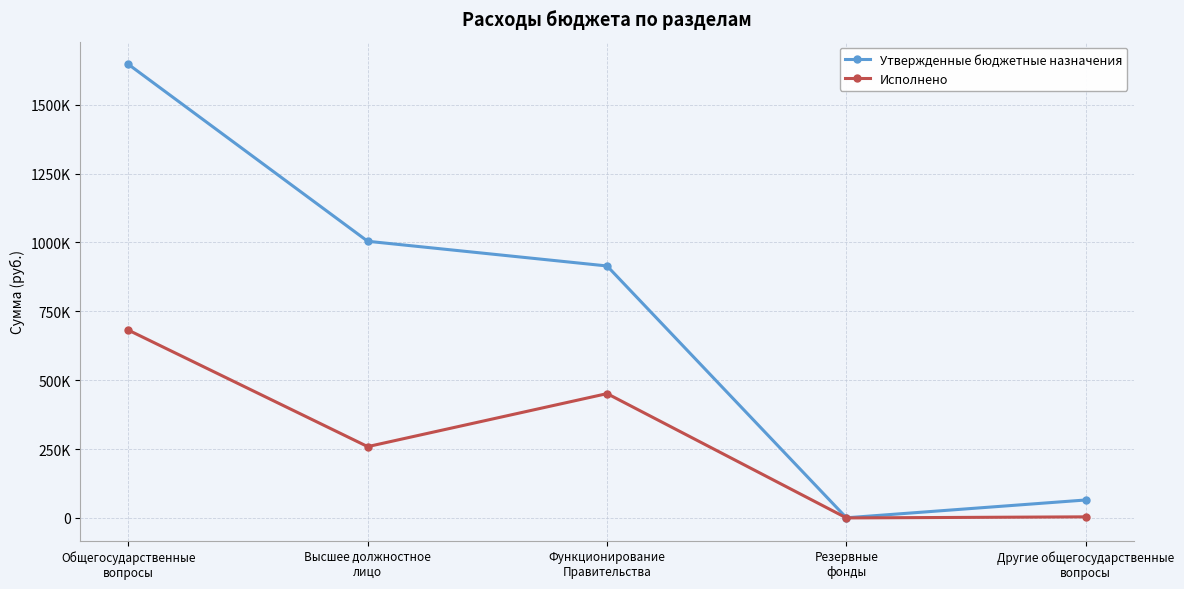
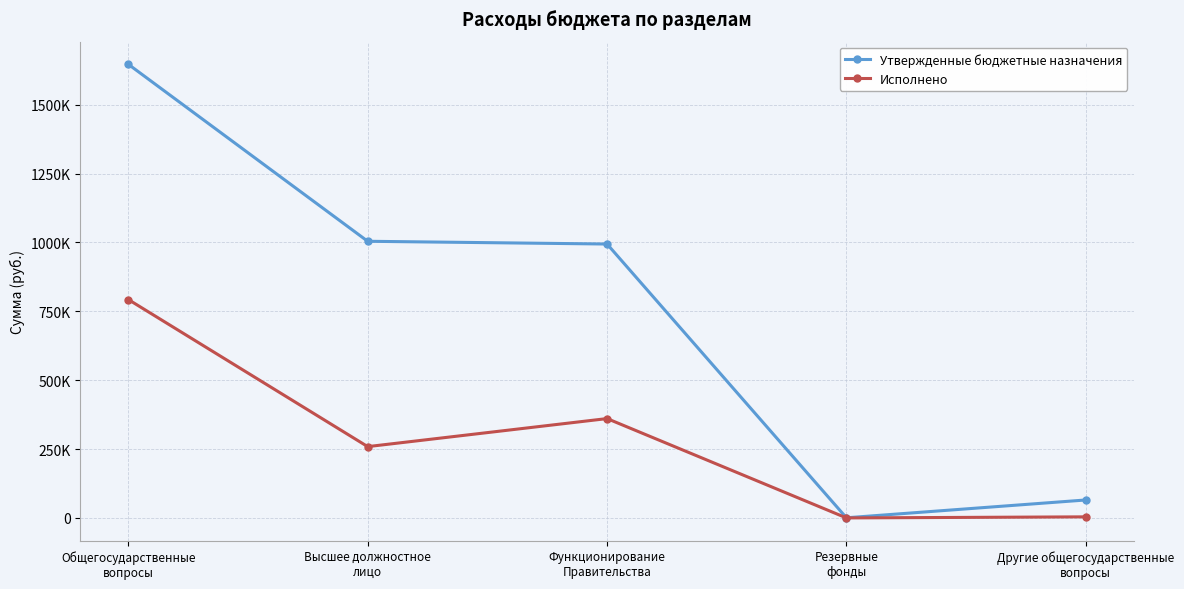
Исполнено, Общегосударственные вопросы: 680000 -> 790000
Утвержденные бюджетные назначения, Функционирование Правительства: 910000 -> 990000
Исполнено, Функционирование Правительства: 450000 -> 360000
